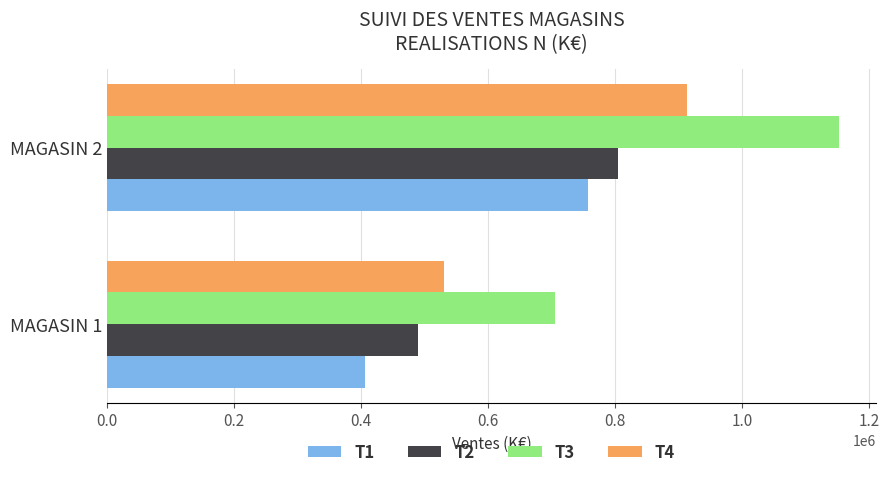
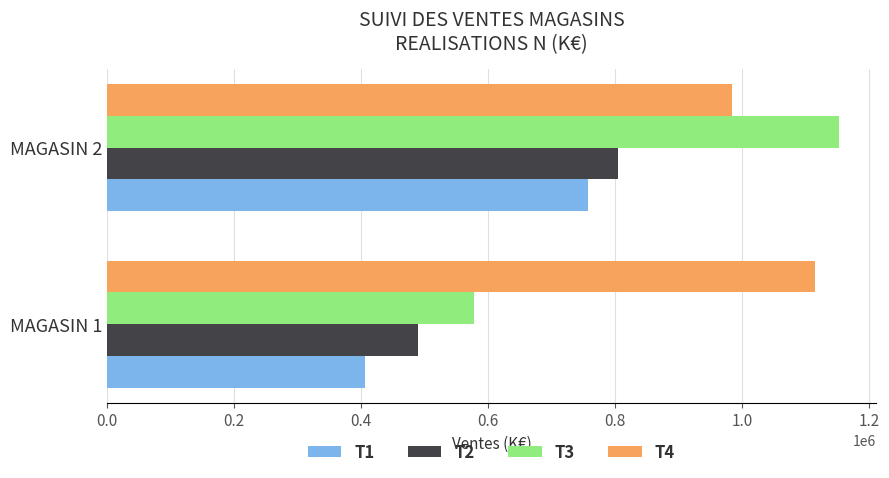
T4, MAGASIN 2: 910000 -> 990000
T4, MAGASIN 1: 530000 -> 1120000
T3, MAGASIN 1: 710000 -> 580000
